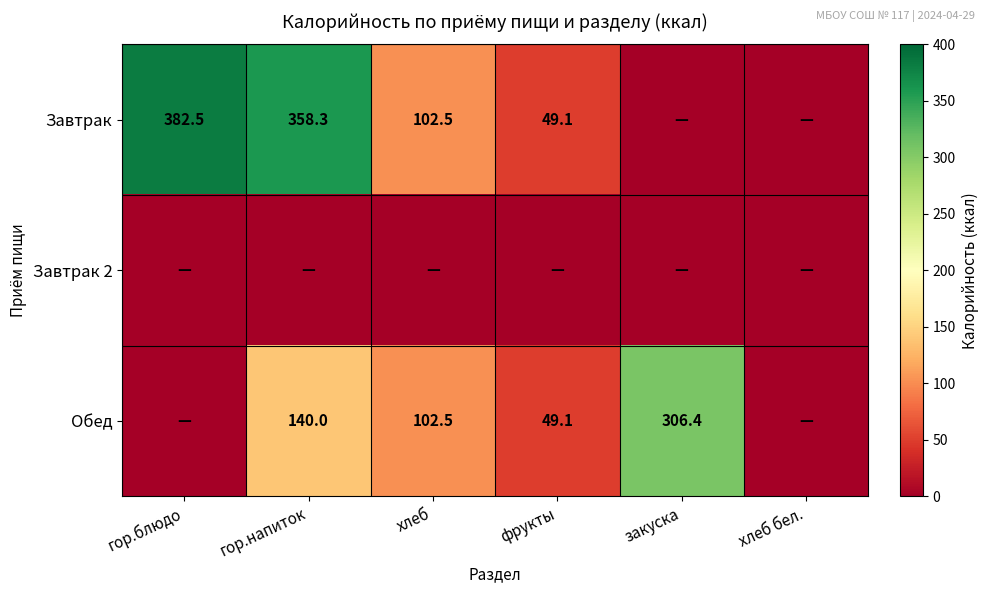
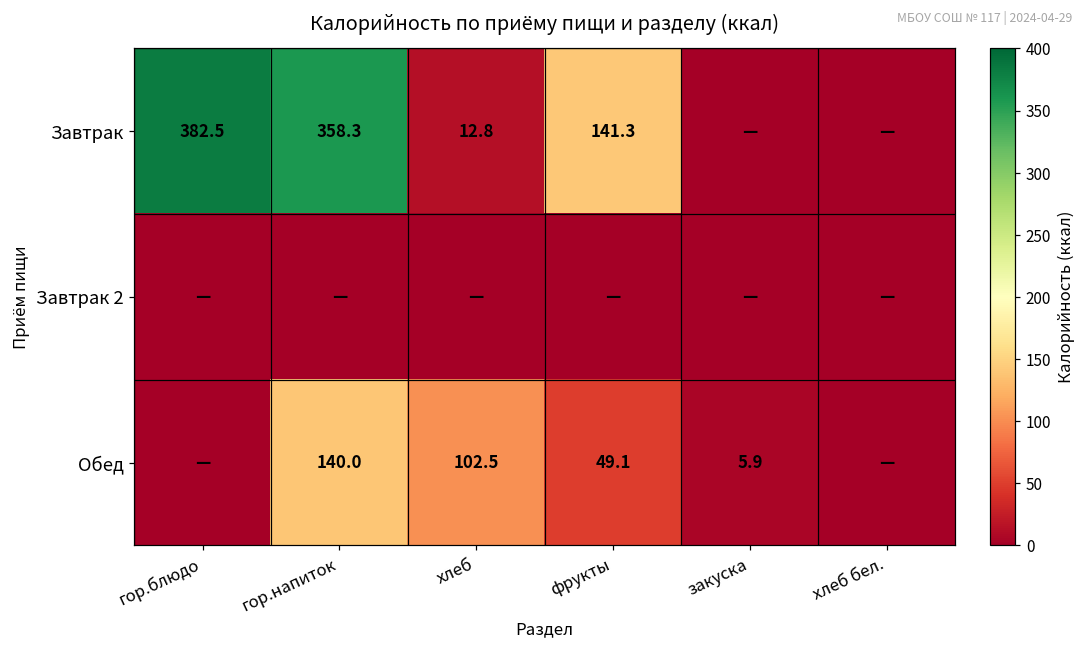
Завтрак, хлеб: 102.5 -> 12.8
Завтрак, фрукты: 49.1 -> 141.3
Обед, закуска: 306.4 -> 5.9
